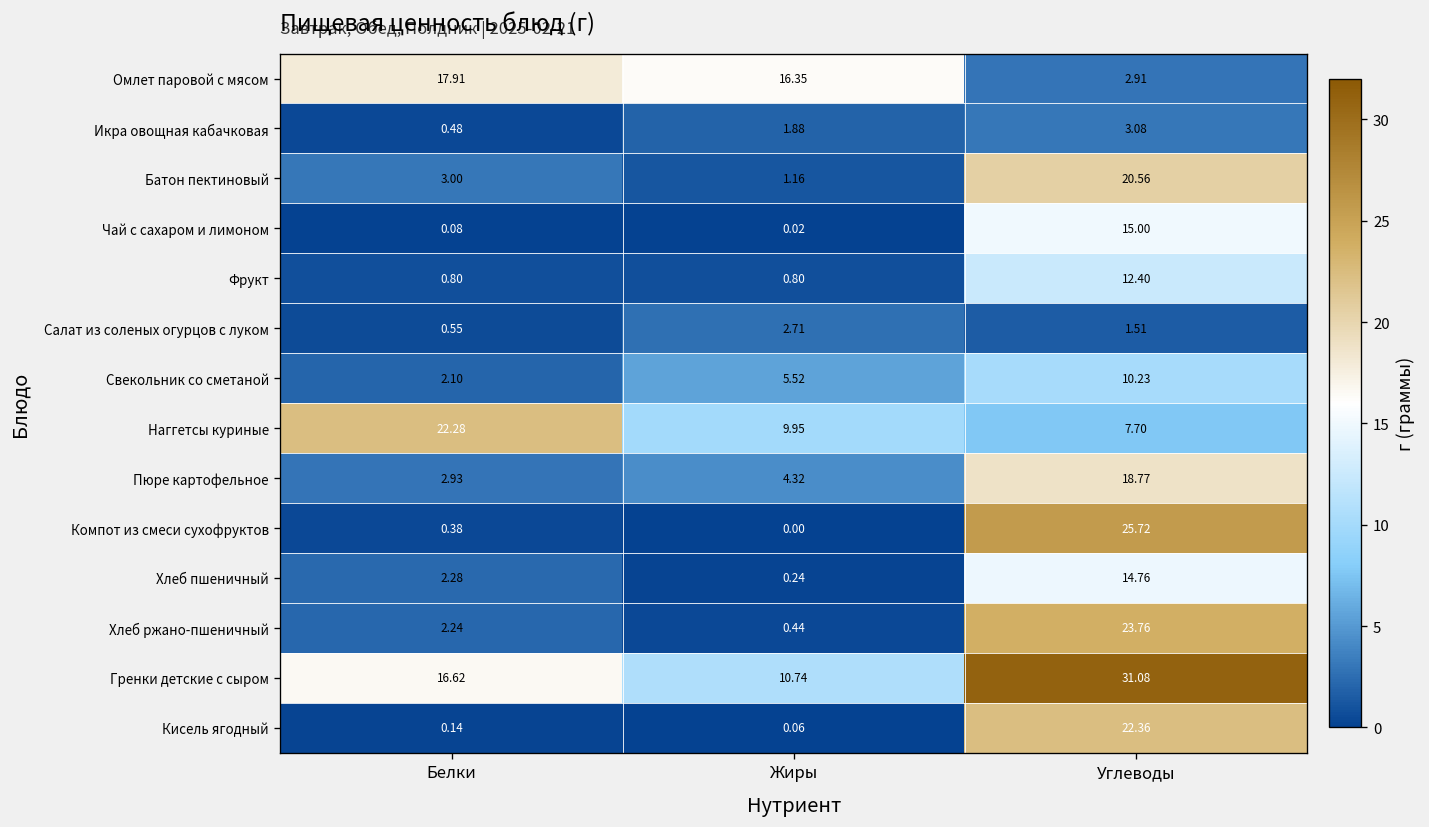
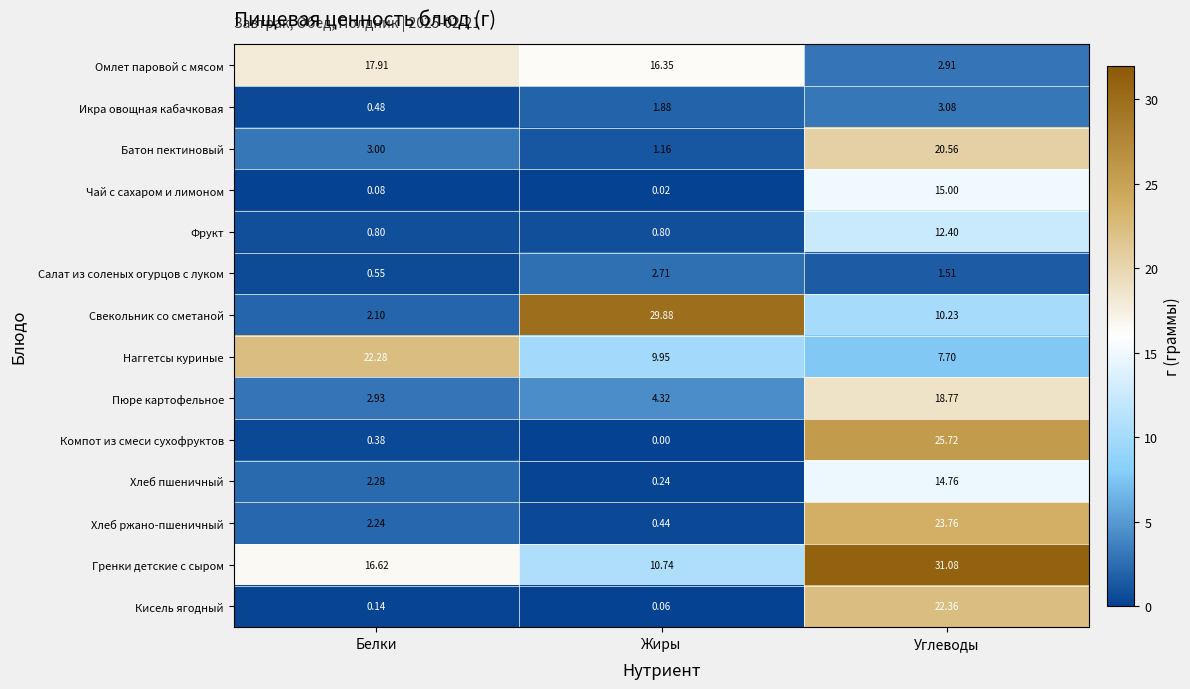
Свекольник со сметаной, Жиры: 5.52 -> 29.88
